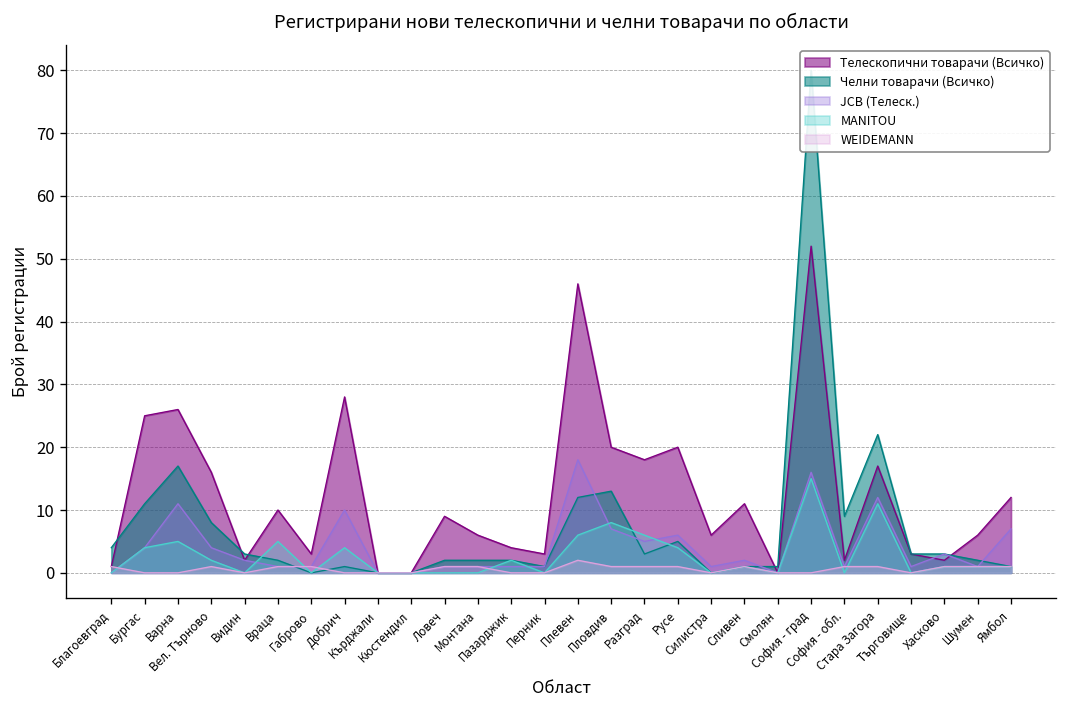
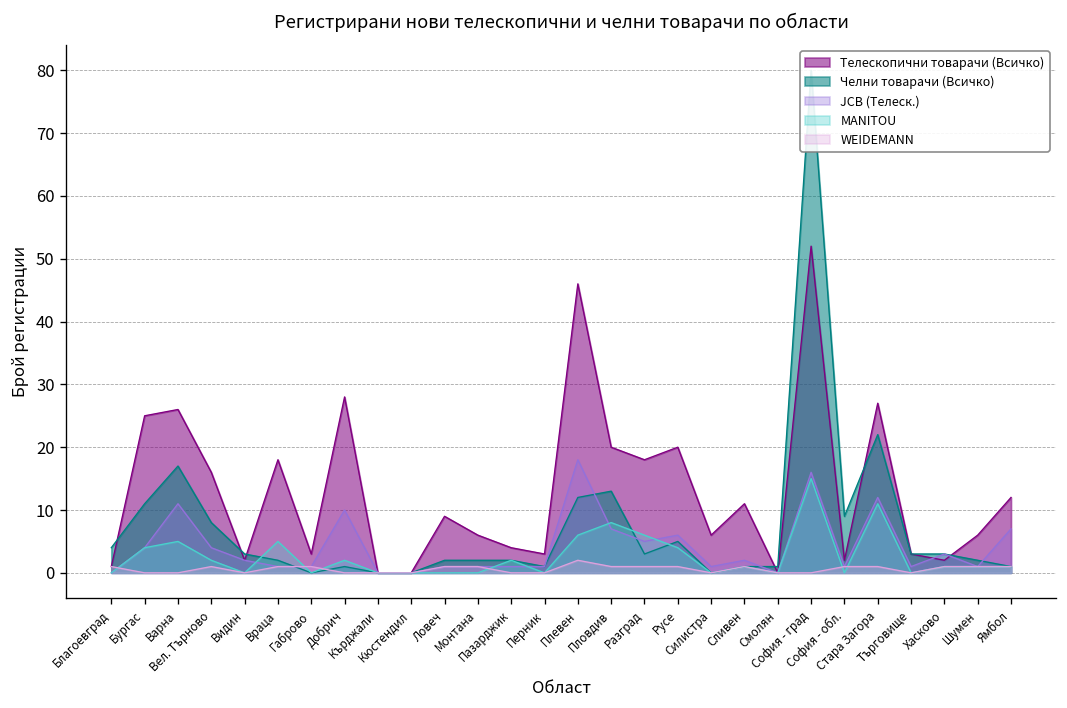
Телескопични товарачи (Всичко), Враца: 10 -> 18
MANITOU, Добрич: 4 -> 2
Телескопични товарачи (Всичко), Стара Загора: 17 -> 27
